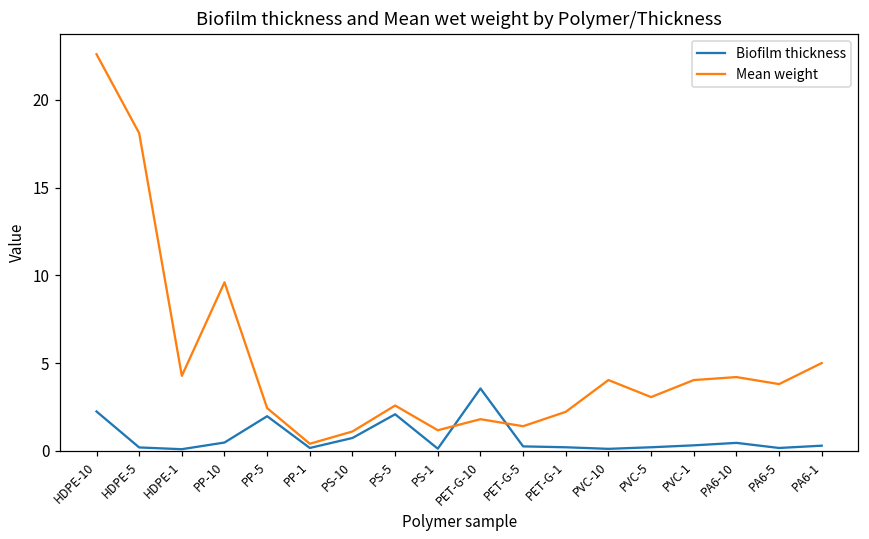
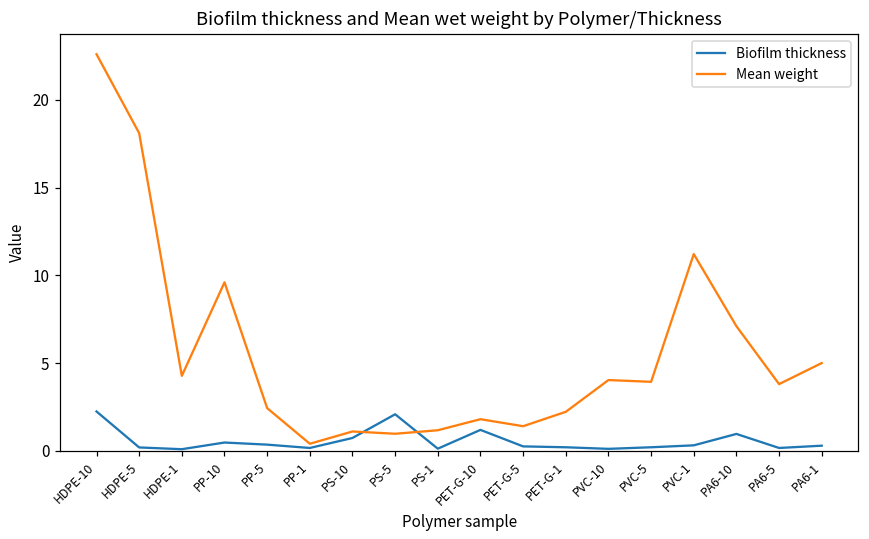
Biofilm thickness, PP-5: 2.0 -> 0.4
Mean weight, PS-5: 2.6 -> 1.0
Biofilm thickness, PET-G-10: 3.6 -> 1.2
Mean weight, PVC-5: 3.1 -> 3.9
Mean weight, PVC-1: 4.0 -> 11.2
Biofilm thickness, PA6-10: 0.5 -> 1.0
Mean weight, PA6-10: 4.2 -> 7.1
